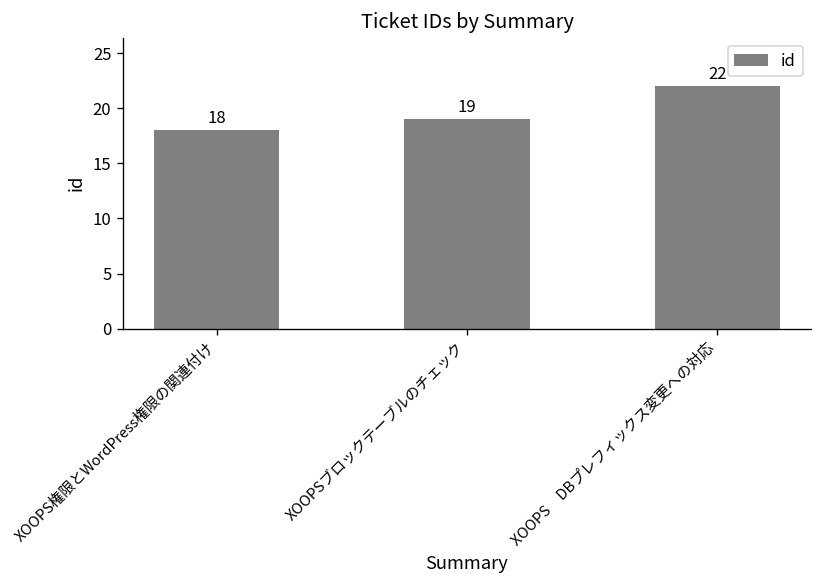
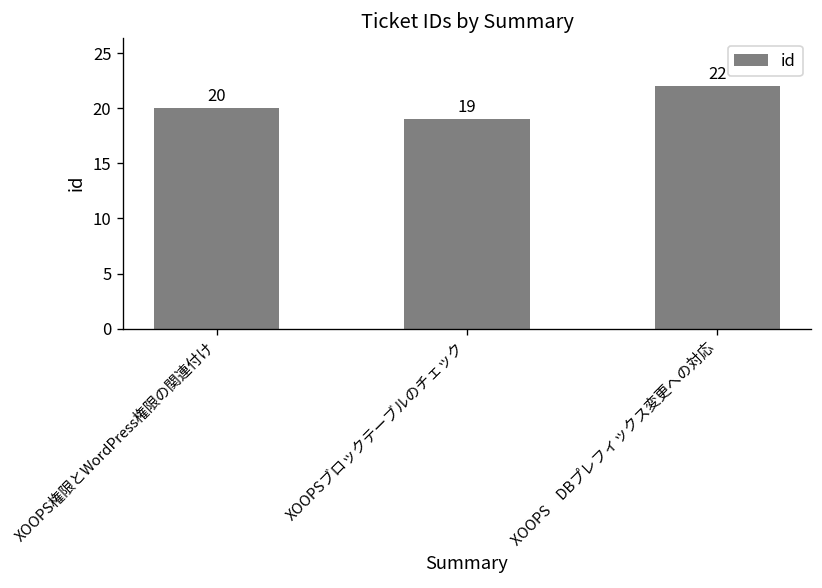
XOOPS権限とWordPress権限の関連付け: 18 -> 20
